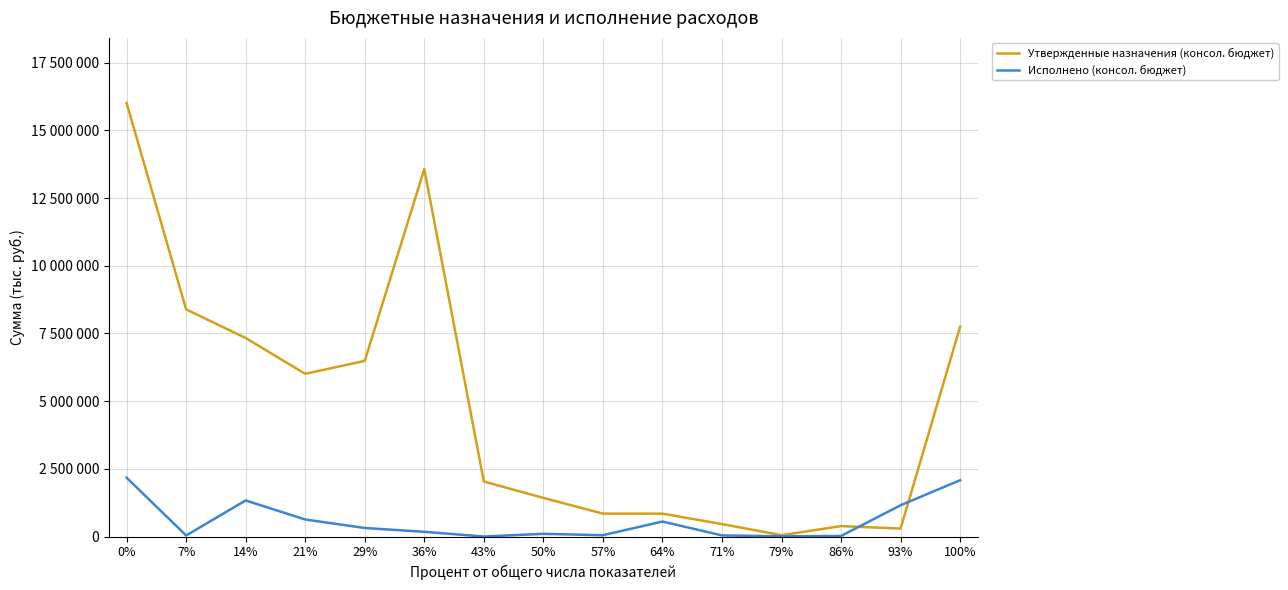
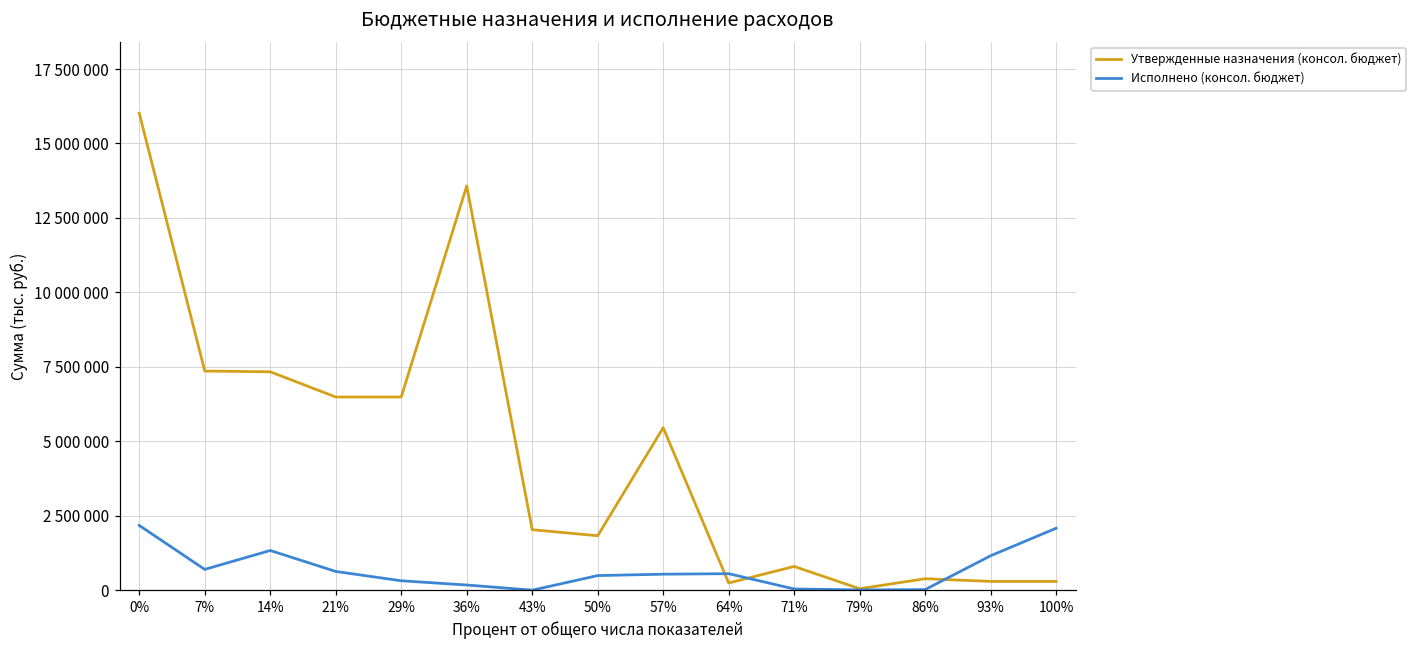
Утвержденные назначения (консол. бюджет), 7%: 8400000 -> 7400000
Исполнено (консол. бюджет), 7%: 0 -> 700000
Утвержденные назначения (консол. бюджет), 21%: 6000000 -> 6500000
Утвержденные назначения (консол. бюджет), 50%: 1400000 -> 1800000
Исполнено (консол. бюджет), 50%: 100000 -> 500000
Утвержденные назначения (консол. бюджет), 57%: 800000 -> 5500000
Исполнено (консол. бюджет), 57%: 0 -> 500000
Утвержденные назначения (консол. бюджет), 64%: 800000 -> 200000
Утвержденные назначения (консол. бюджет), 71%: 500000 -> 800000
Утвержденные назначения (консол. бюджет), 100%: 7800000 -> 300000
